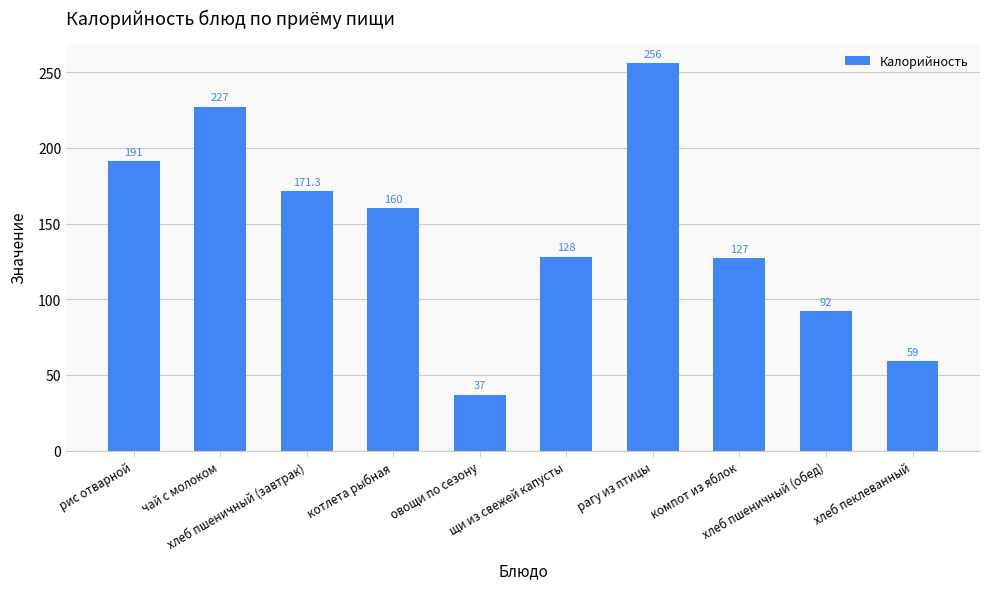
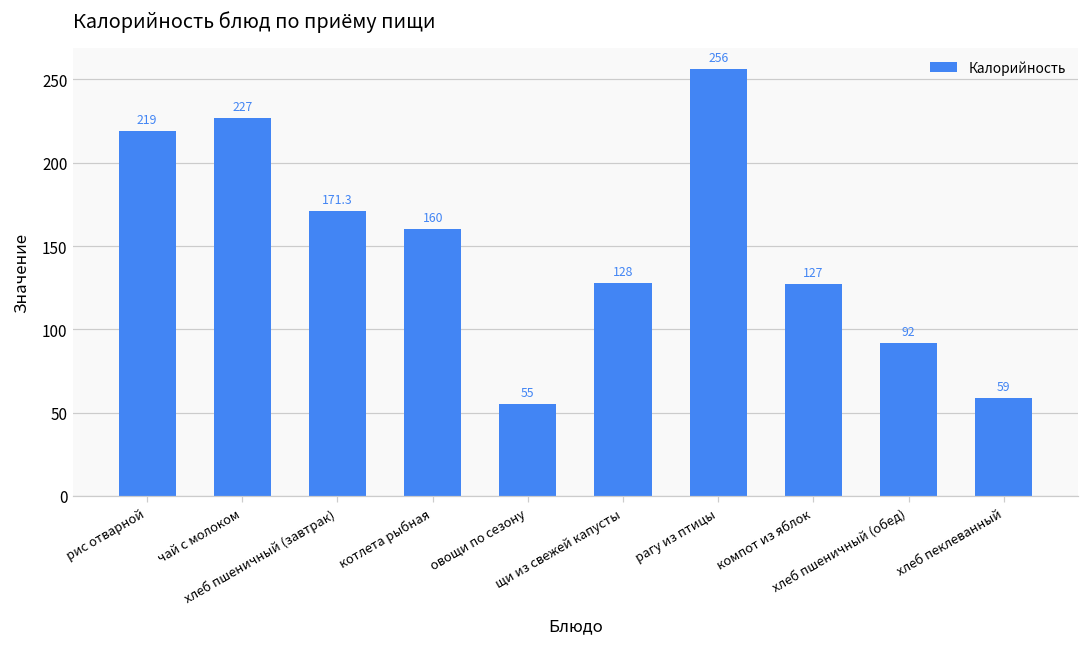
рис отварной: 191 -> 219
овощи по сезону: 37 -> 55
